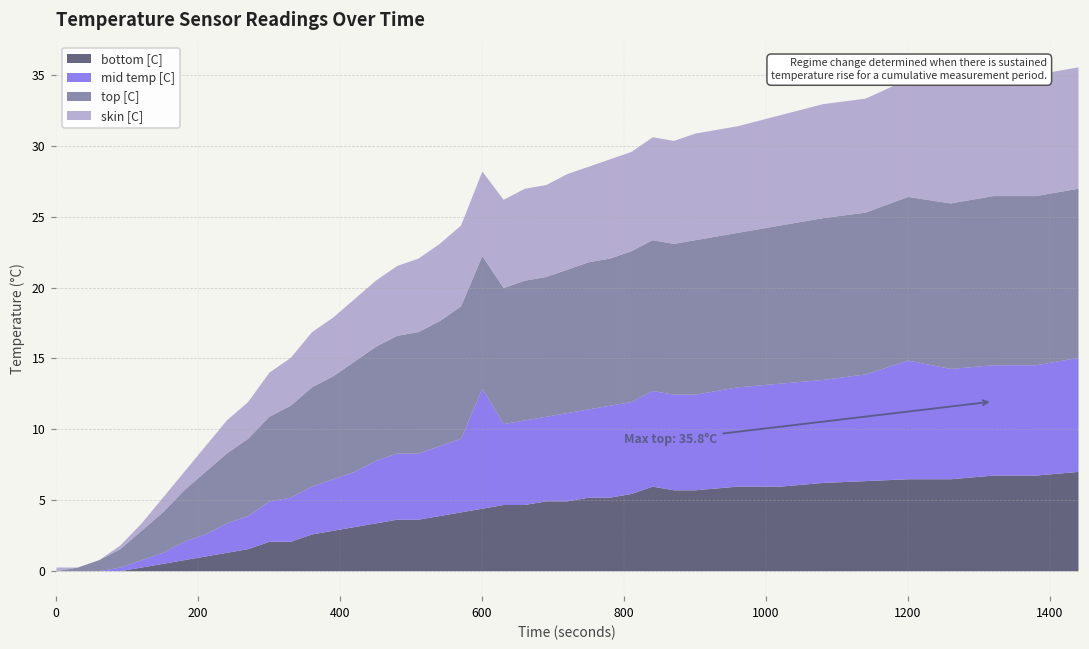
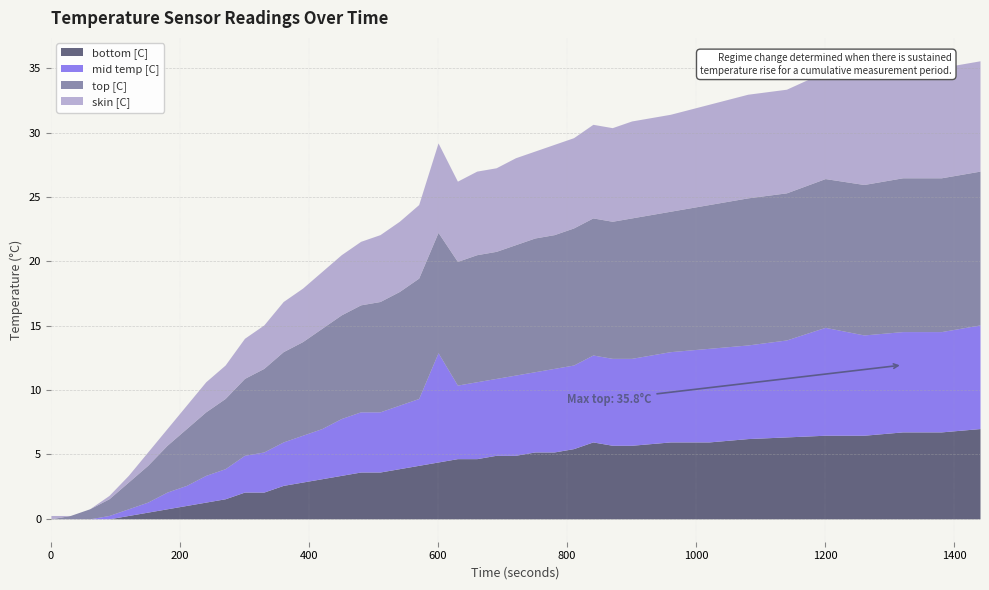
skin [C], 600: 6.0 -> 7.0
